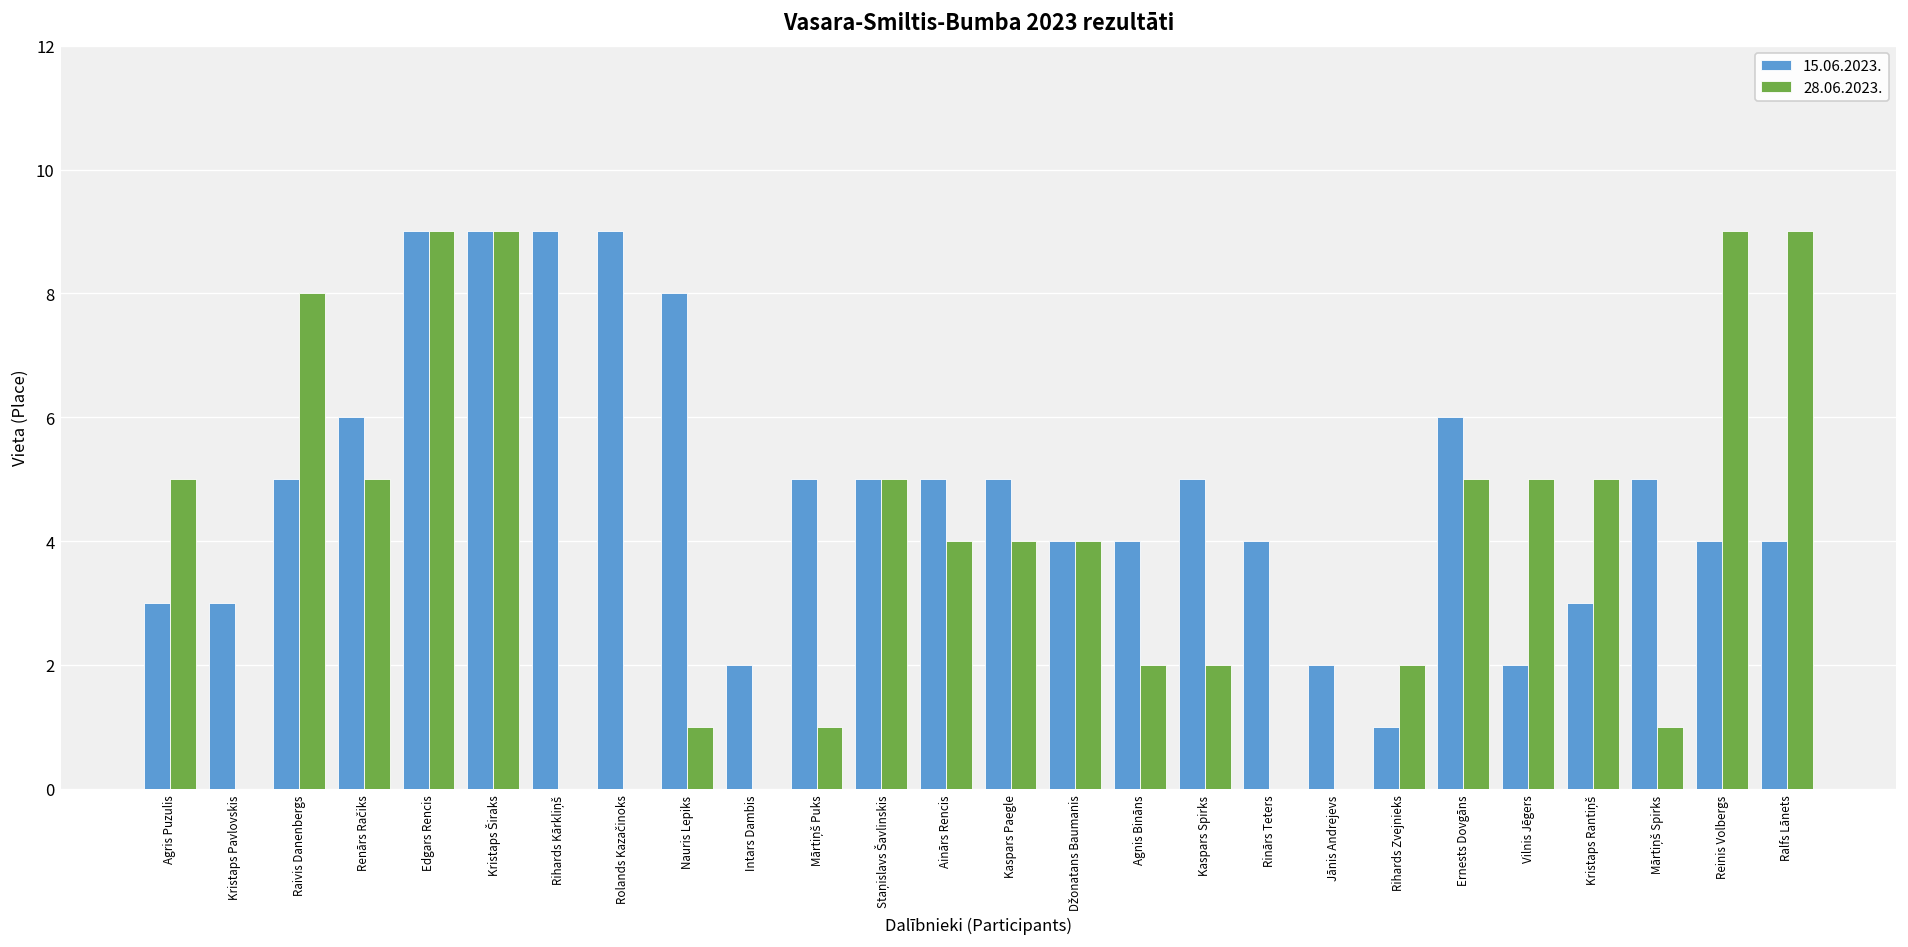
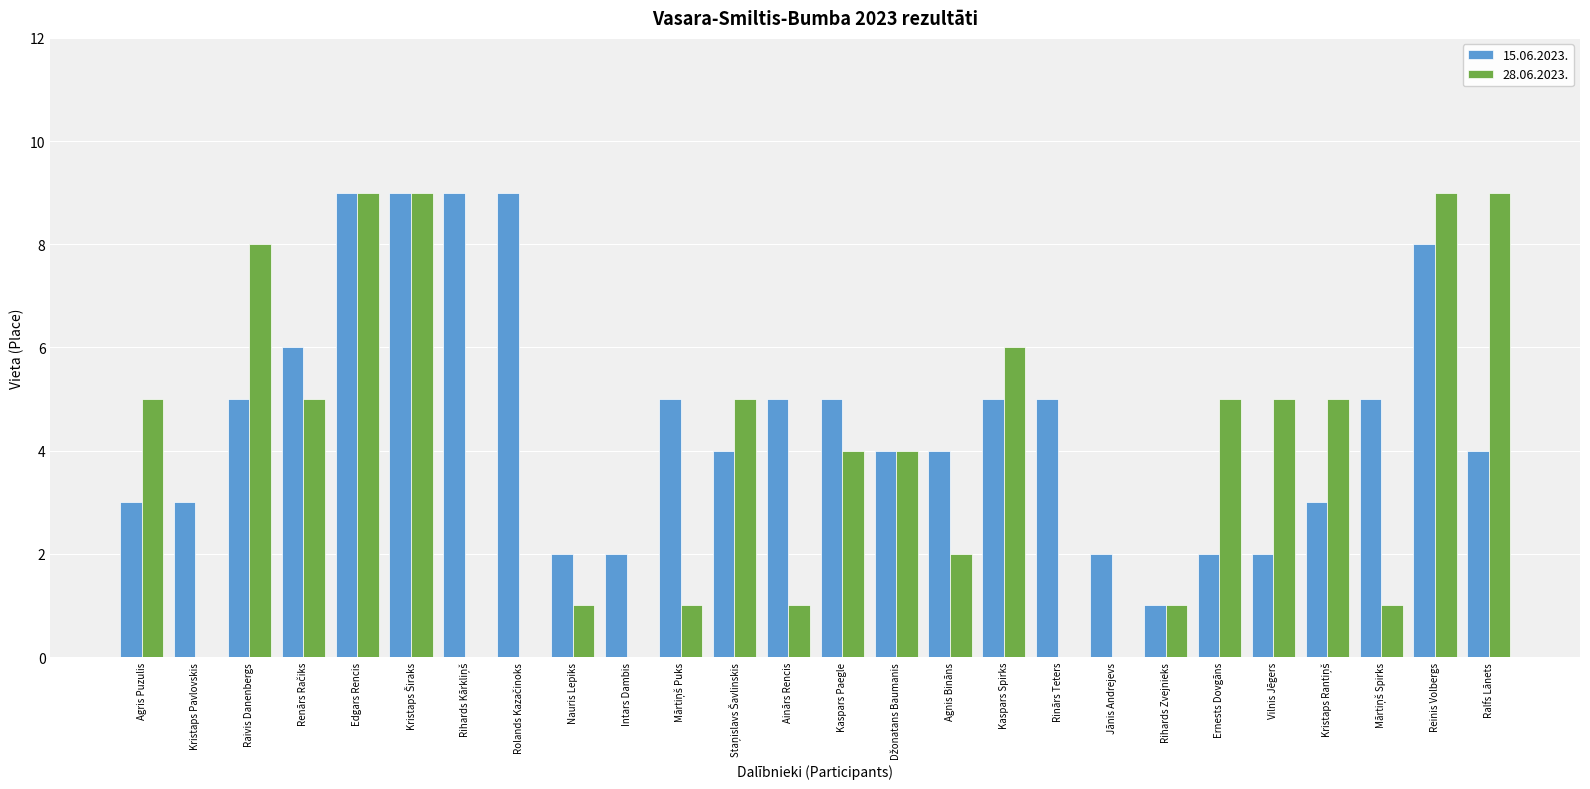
15.06.2023., Nauris Lepiks: 8 -> 2
15.06.2023., Staņislavs Šavlinskis: 5 -> 4
28.06.2023., Ainārs Rencis: 4 -> 1
28.06.2023., Kaspars Spirks: 2 -> 6
15.06.2023., Rinārs Teters: 4 -> 5
28.06.2023., Rihards Zvejnieks: 2 -> 1
15.06.2023., Ernests Dovgāns: 6 -> 2
15.06.2023., Reinis Volbergs: 4 -> 8
